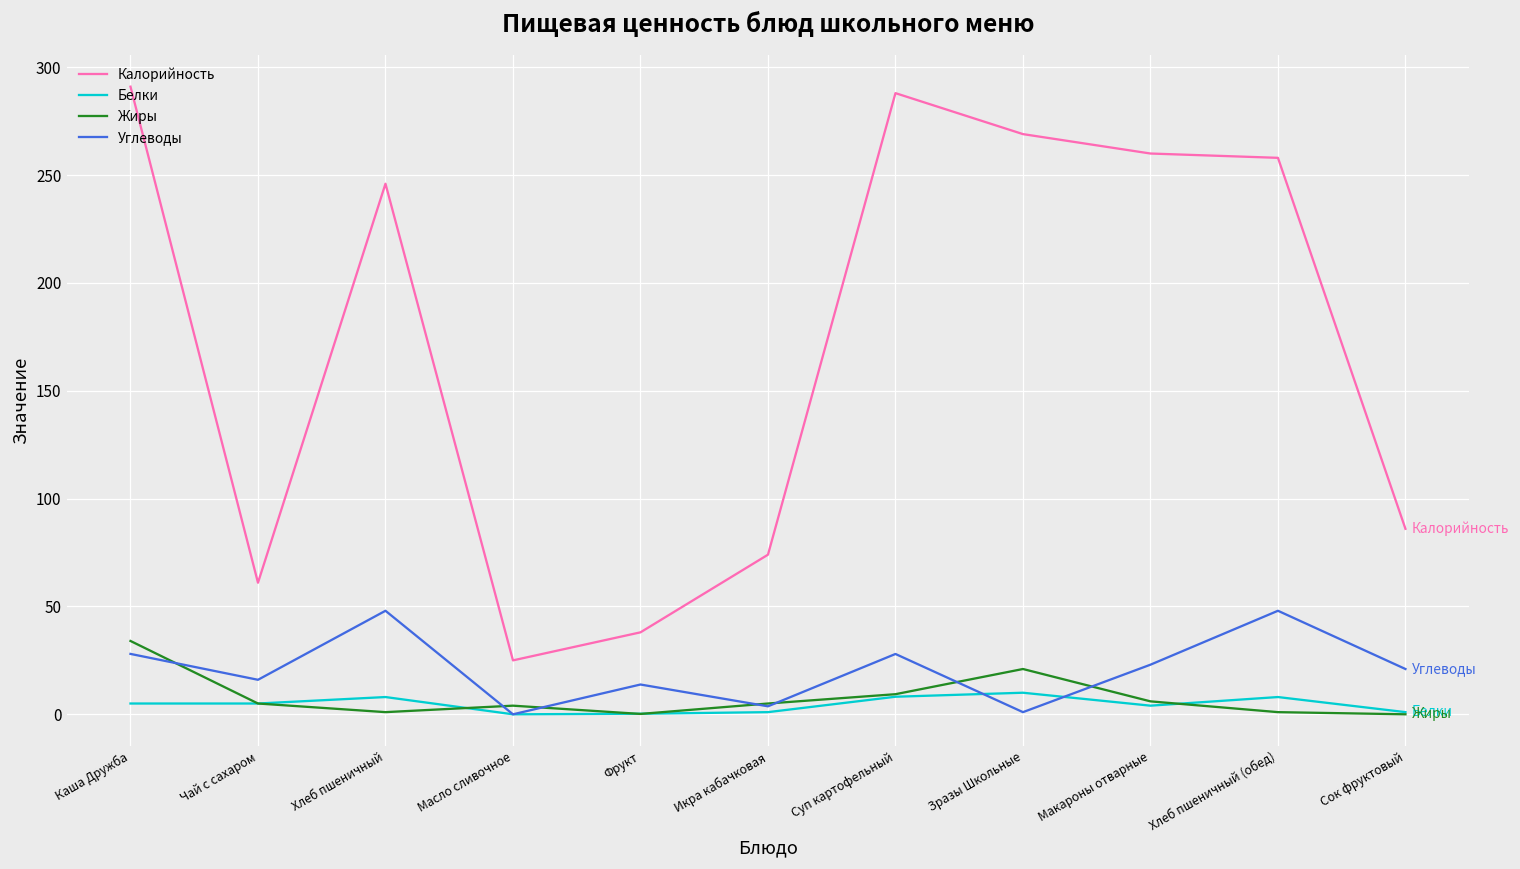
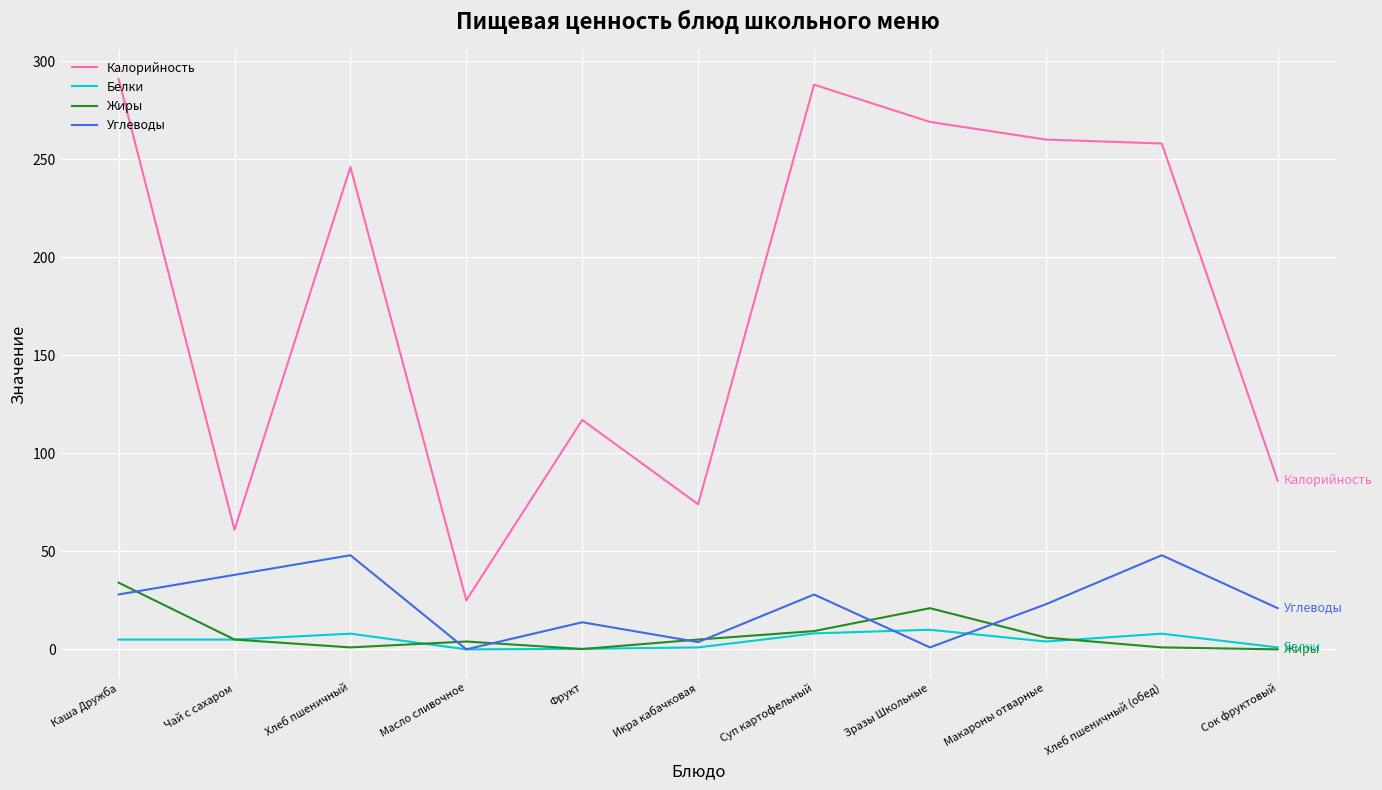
Углеводы, Чай с сахаром: 16 -> 38
Калорийность, Фрукт: 38 -> 117
